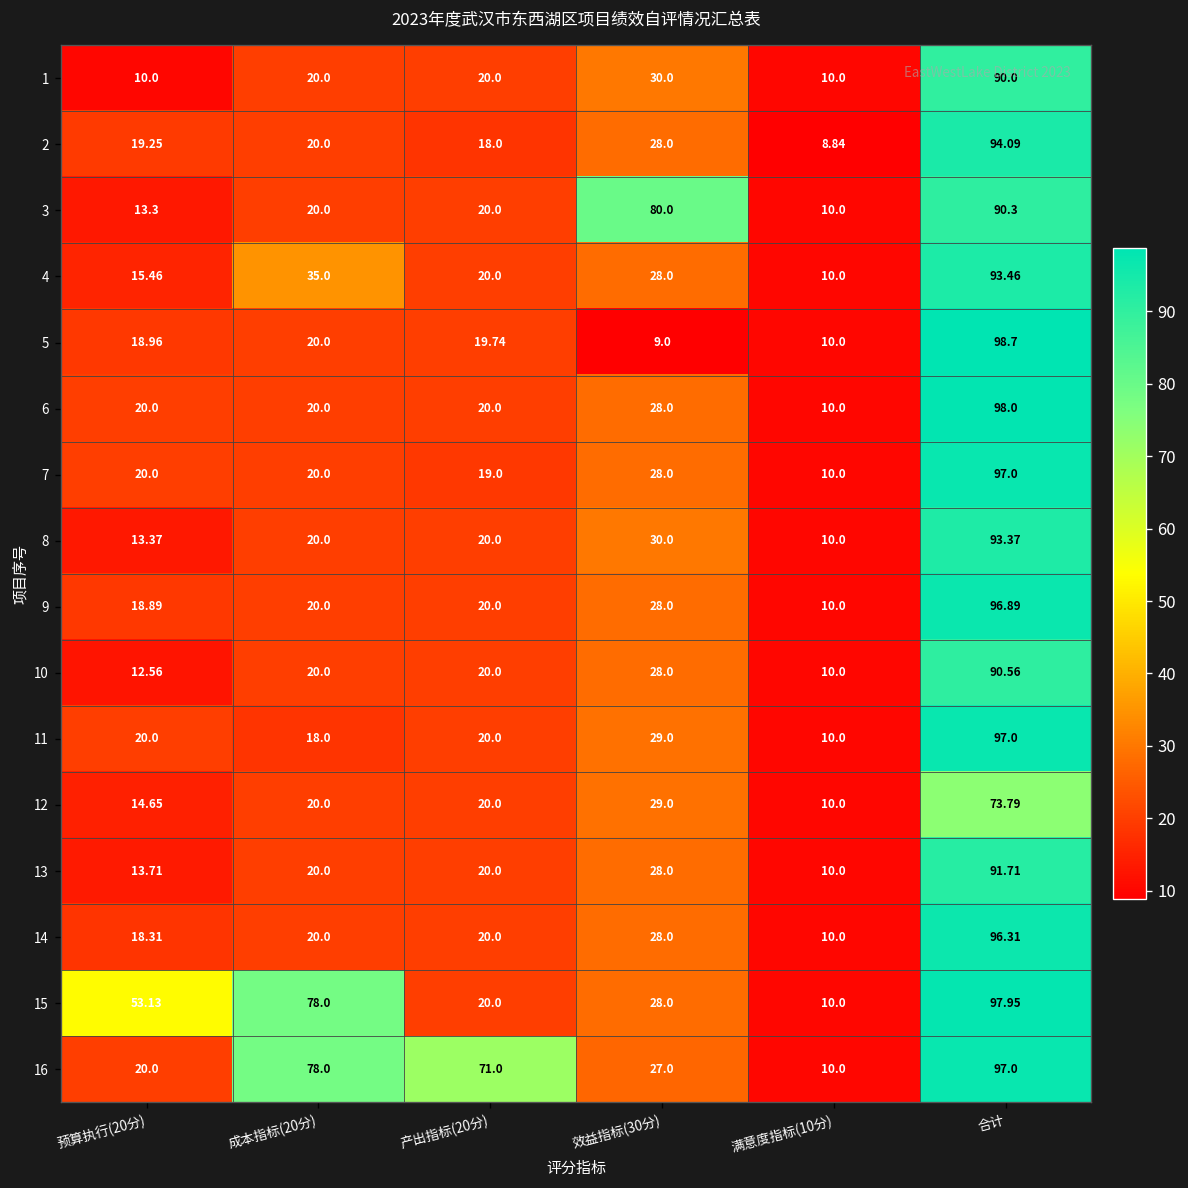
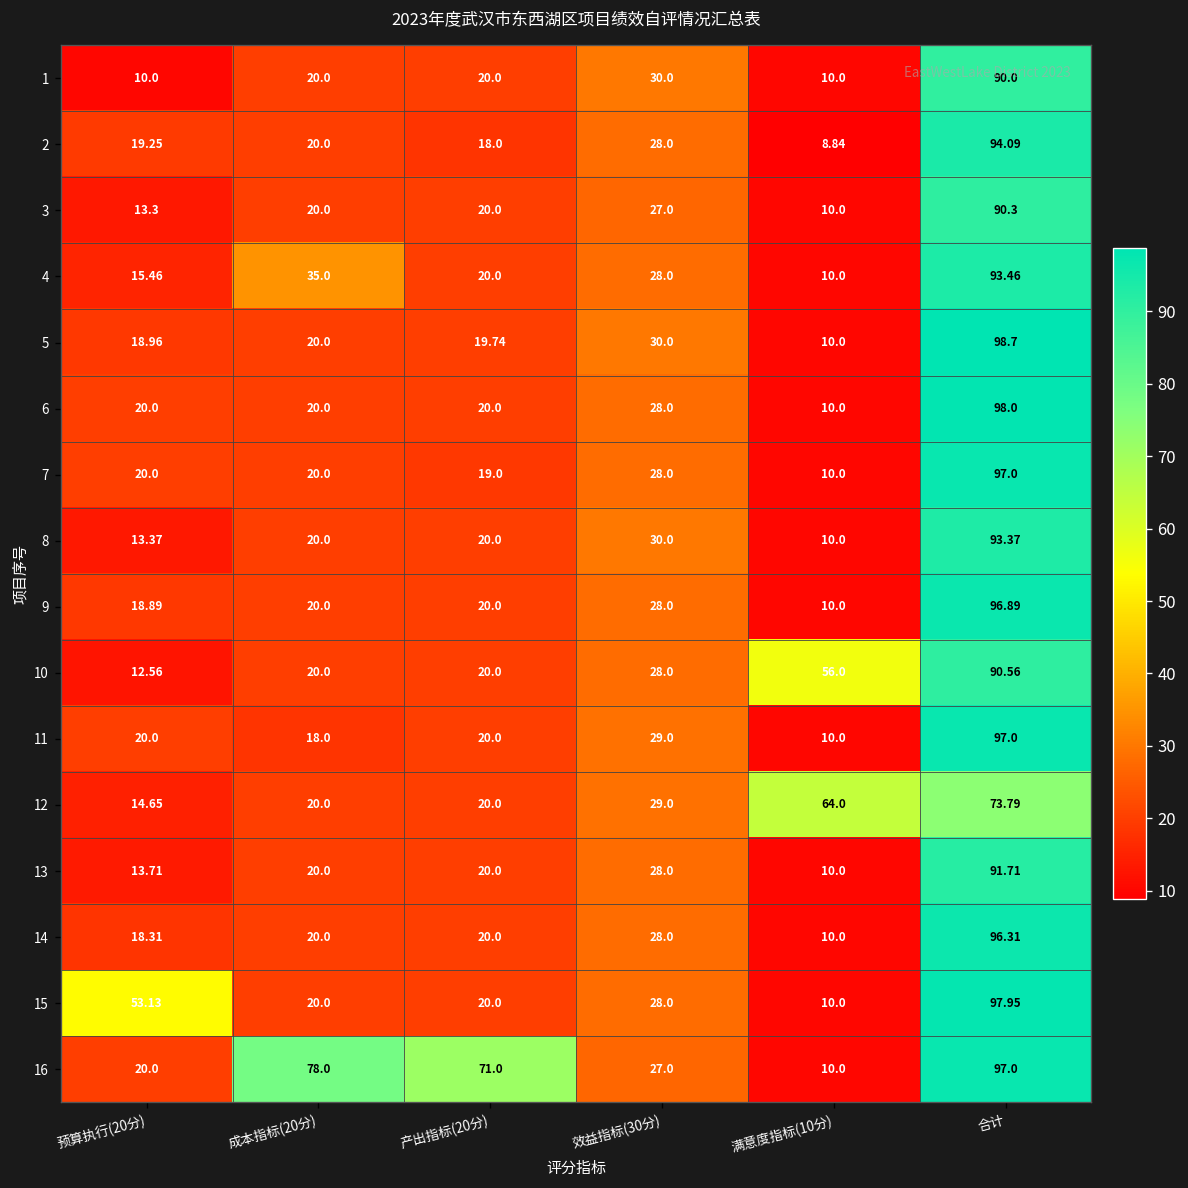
3, 效益指标(30分): 80.0 -> 27.0
5, 效益指标(30分): 9.0 -> 30.0
10, 满意度指标(10分): 10.0 -> 56.0
12, 满意度指标(10分): 10.0 -> 64.0
15, 成本指标(20分): 78.0 -> 20.0
